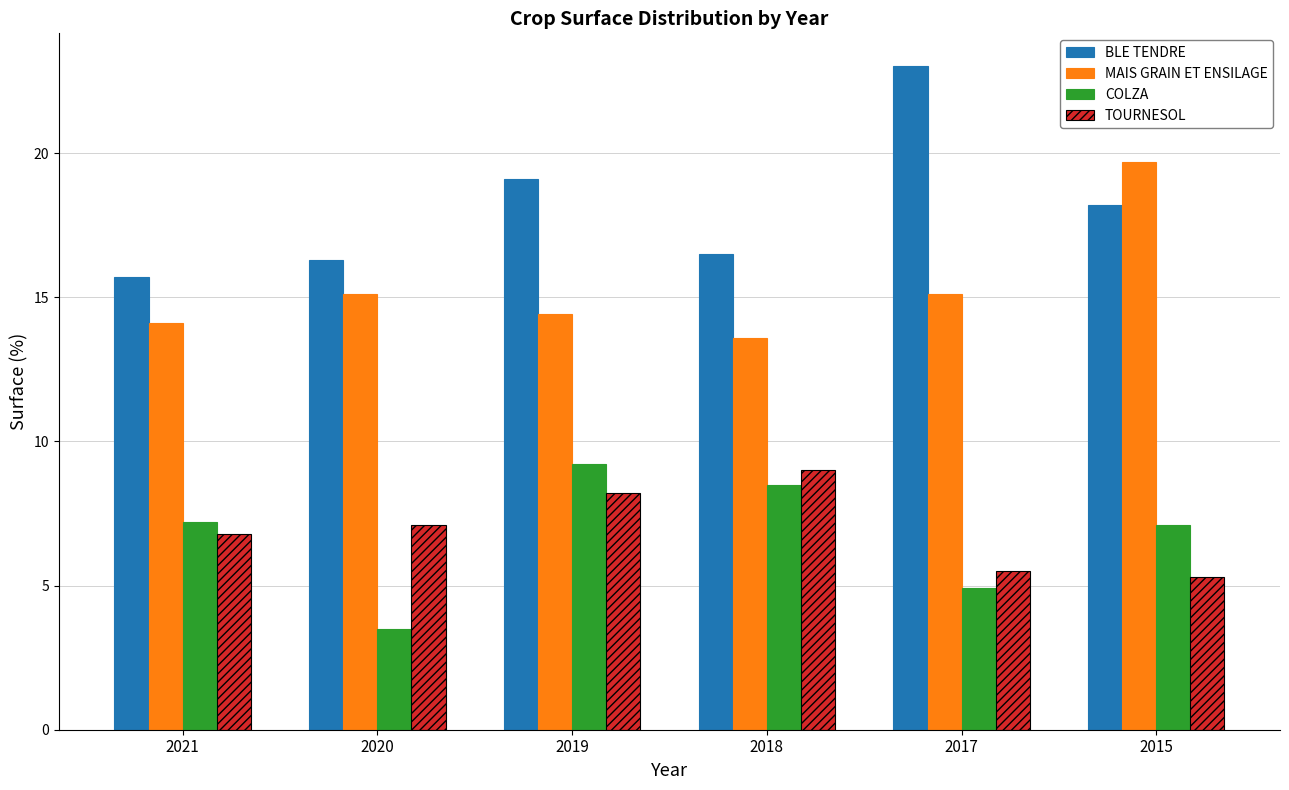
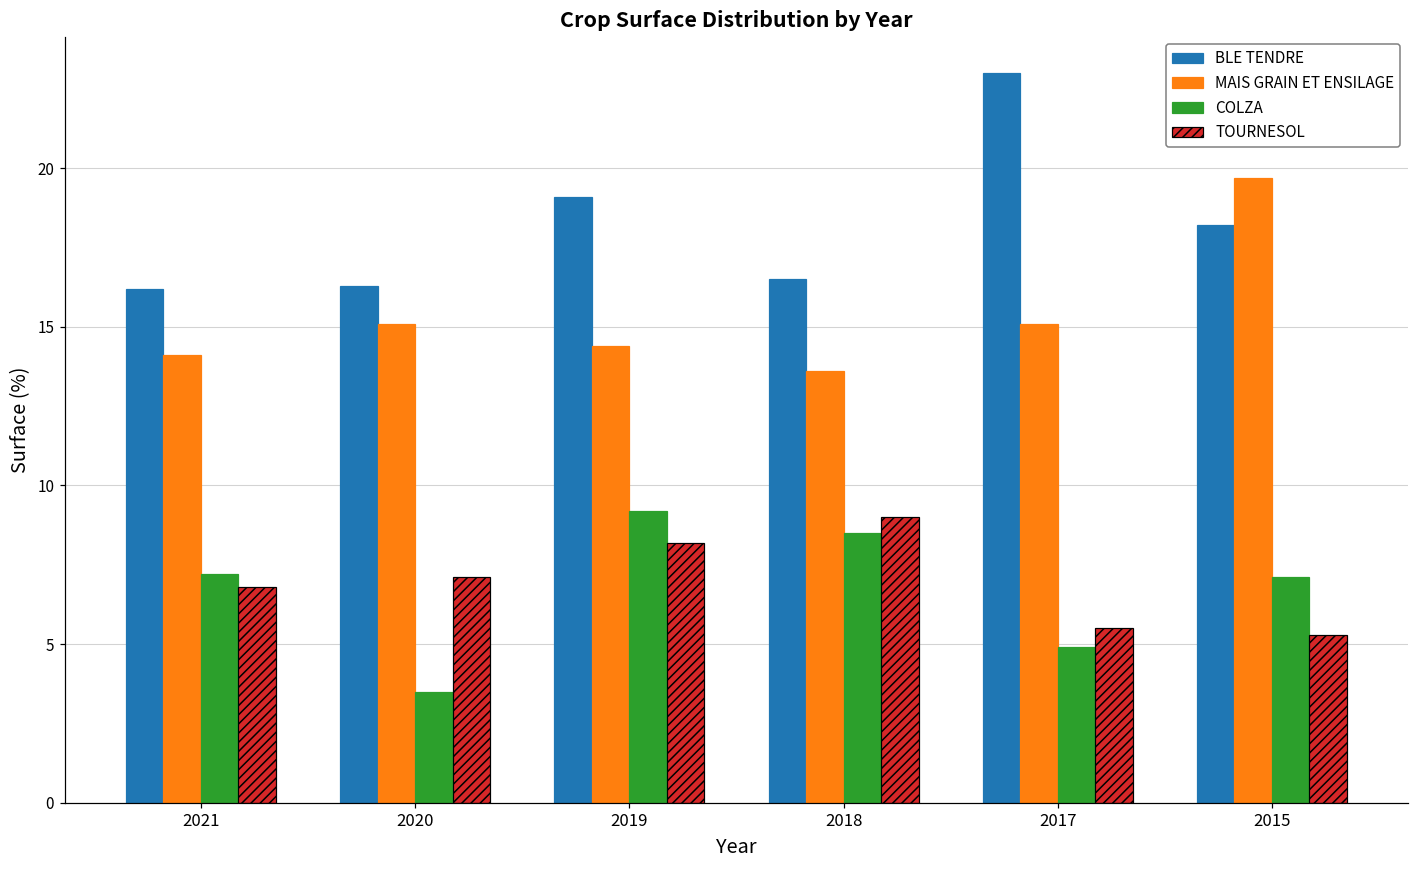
BLE TENDRE, 2021: 15.7 -> 16.2
